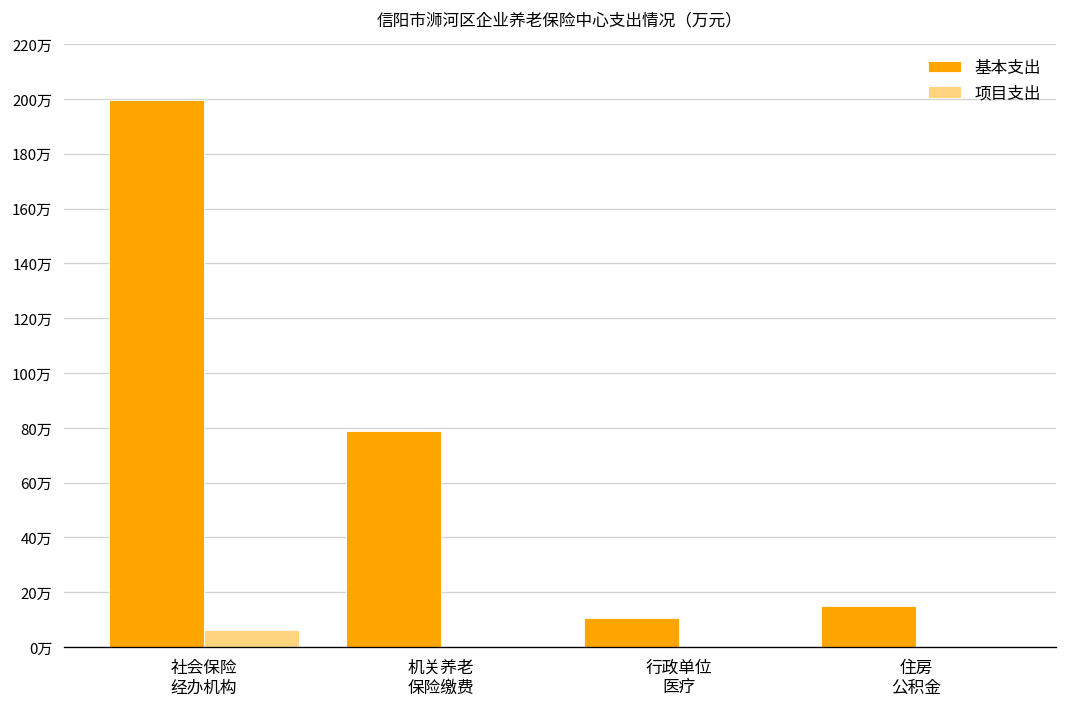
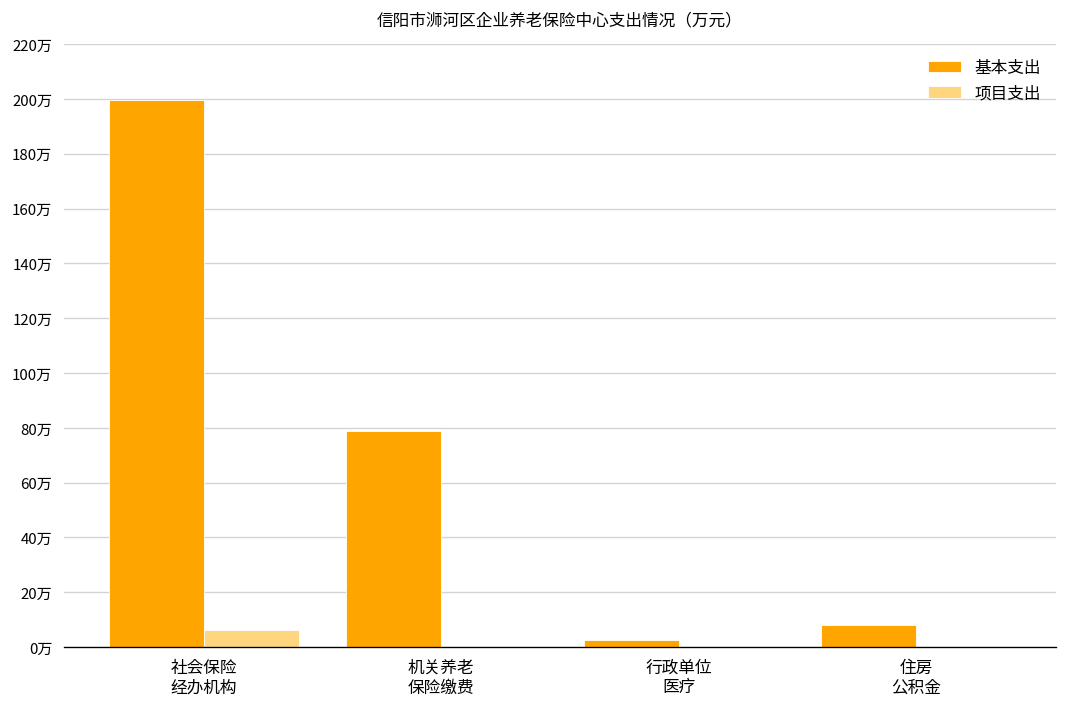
基本支出, 行政单位 医疗: 10万 -> 2万
基本支出, 住房 公积金: 15万 -> 8万
